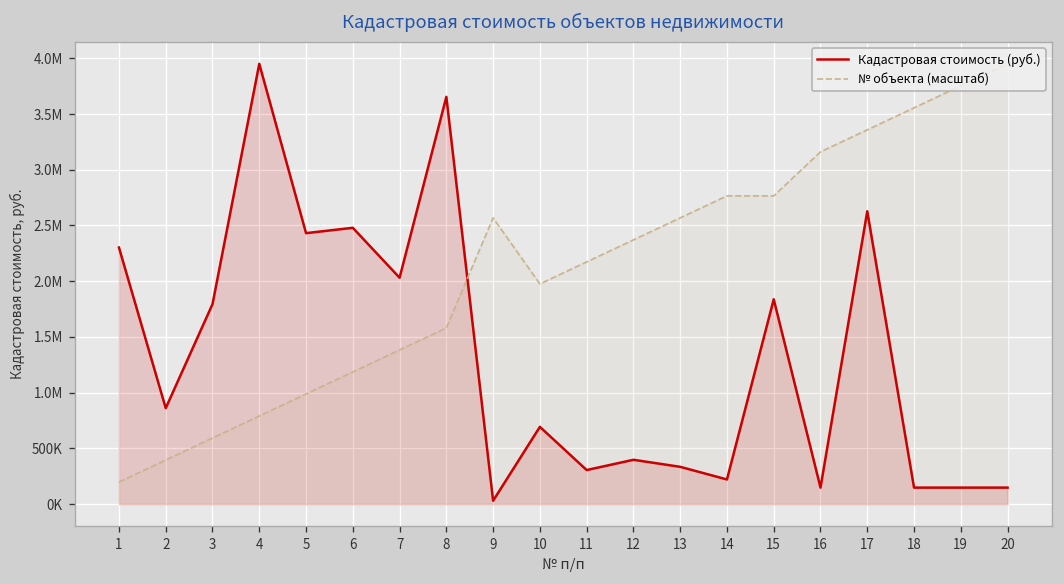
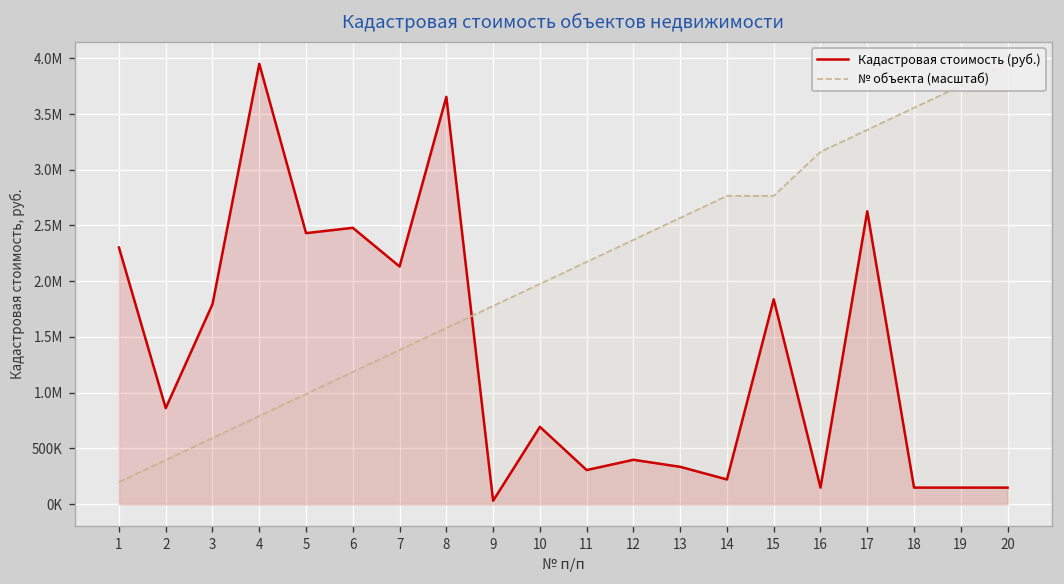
Кадастровая стоимость (руб.), 7: 2000000 -> 2100000
№ объекта (масштаб), 9: 2600000 -> 1800000
